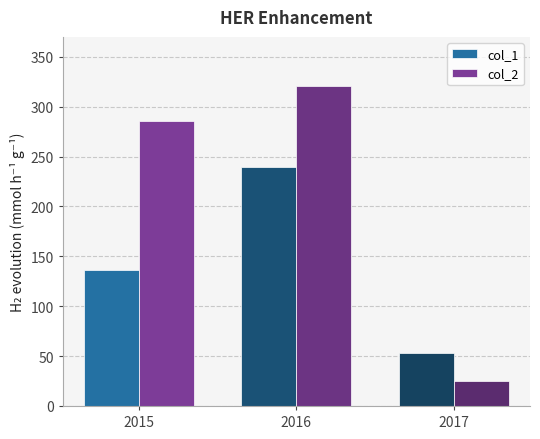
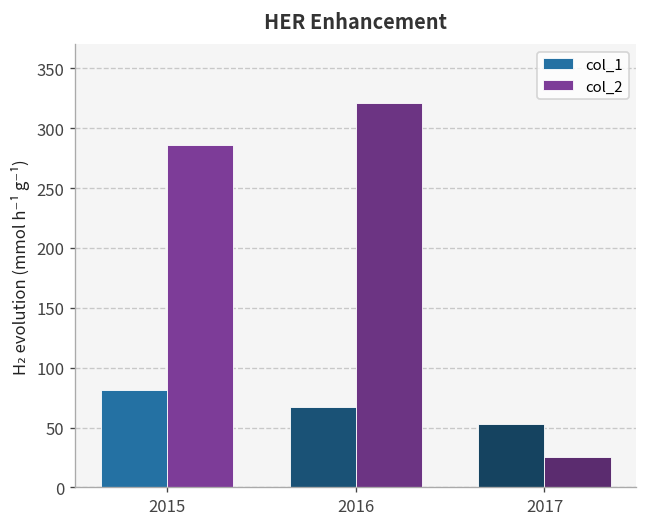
col_1, 2015: 140 -> 80
col_1, 2016: 240 -> 70
